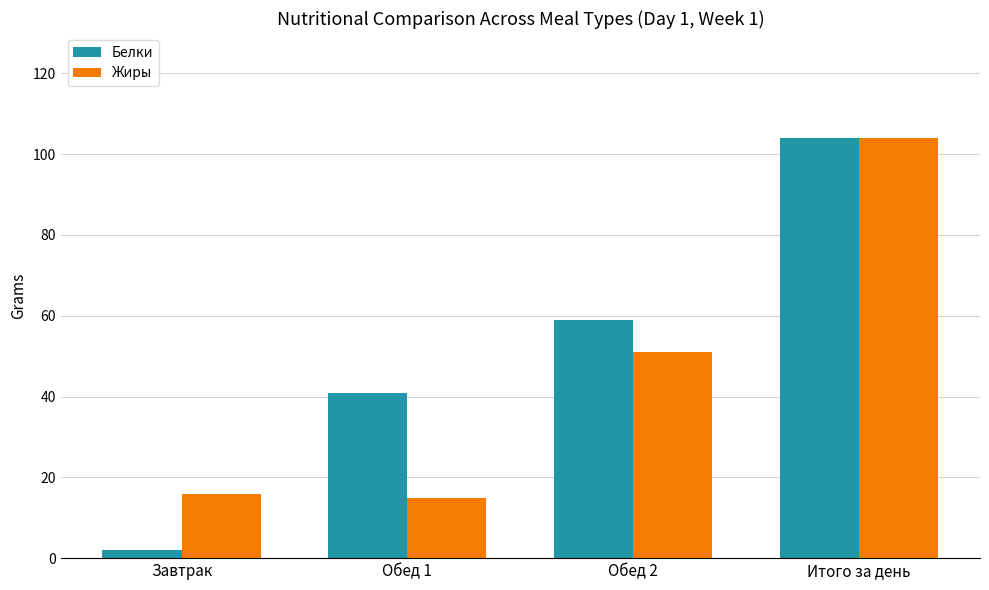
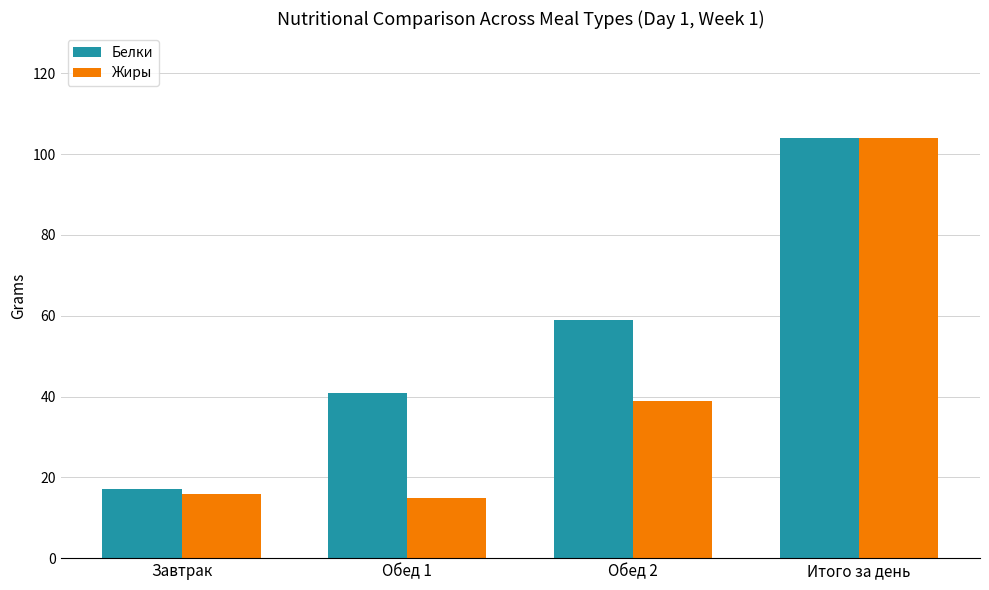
Белки, Завтрак: 2 -> 17
Жиры, Обед 2: 51 -> 39
